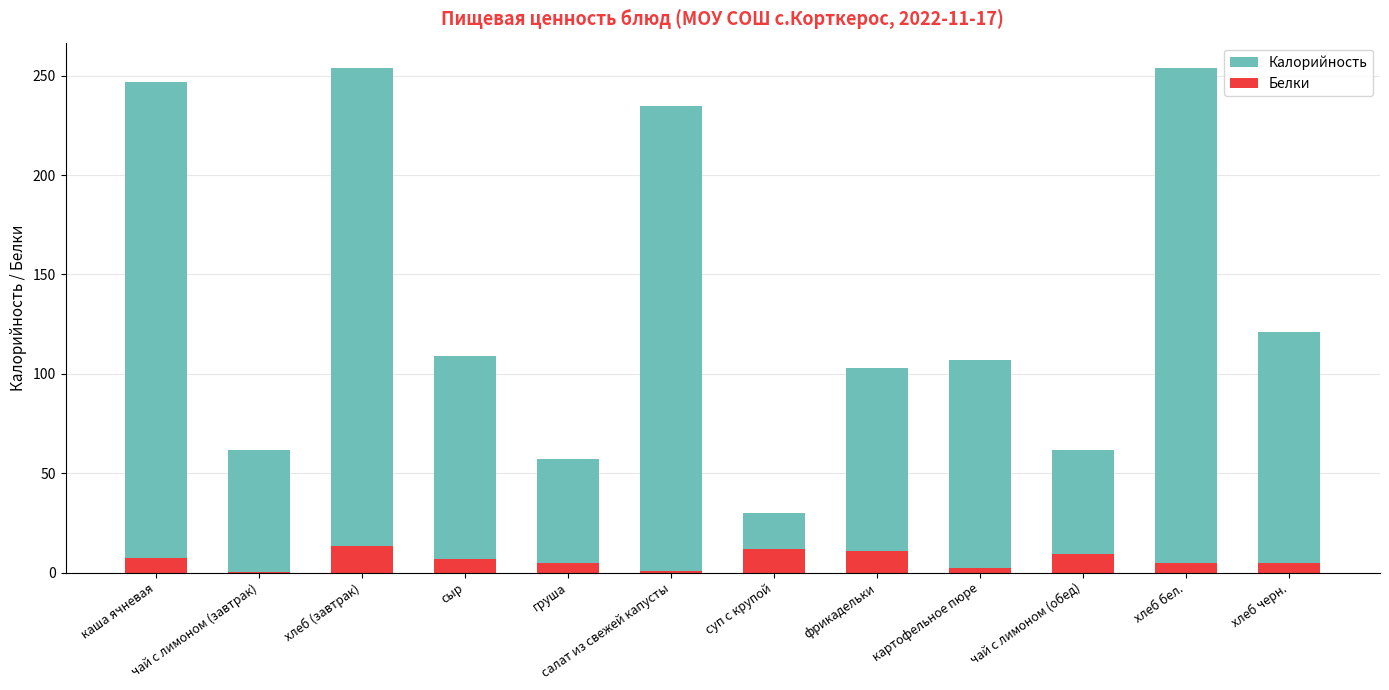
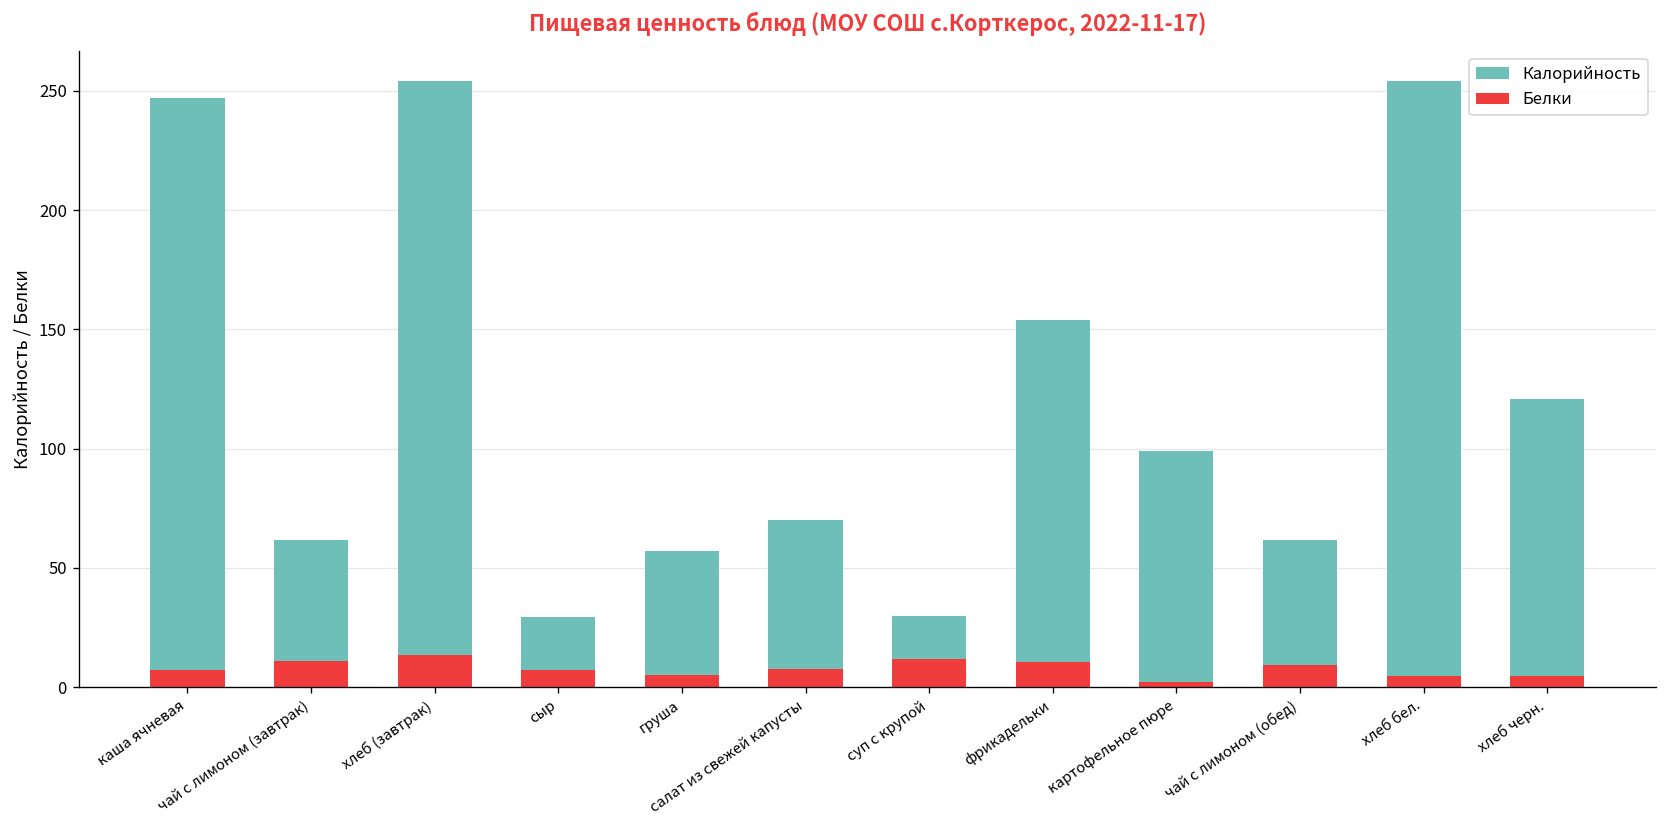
Белки, чай с лимоном (завтрак): 0 -> 11
Калорийность, сыр: 109 -> 29
Калорийность, салат из свежей капусты: 235 -> 70
Белки, салат из свежей капусты: 1 -> 8
Калорийность, фрикадельки: 103 -> 154
Калорийность, картофельное пюре: 107 -> 99
